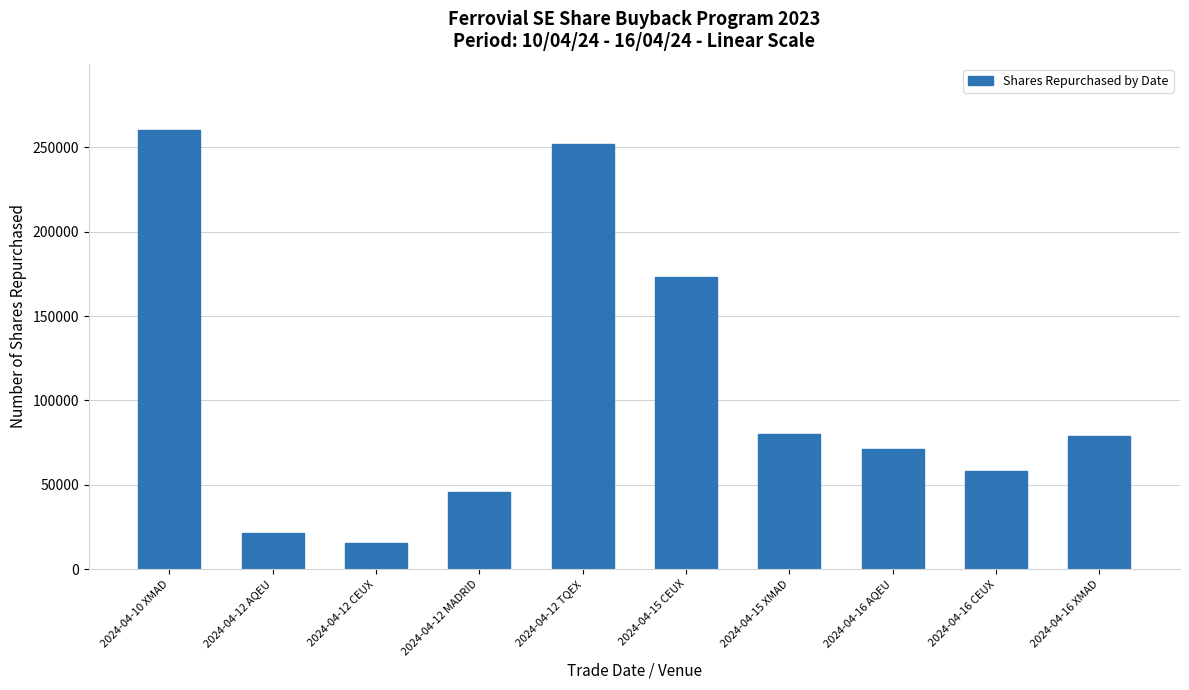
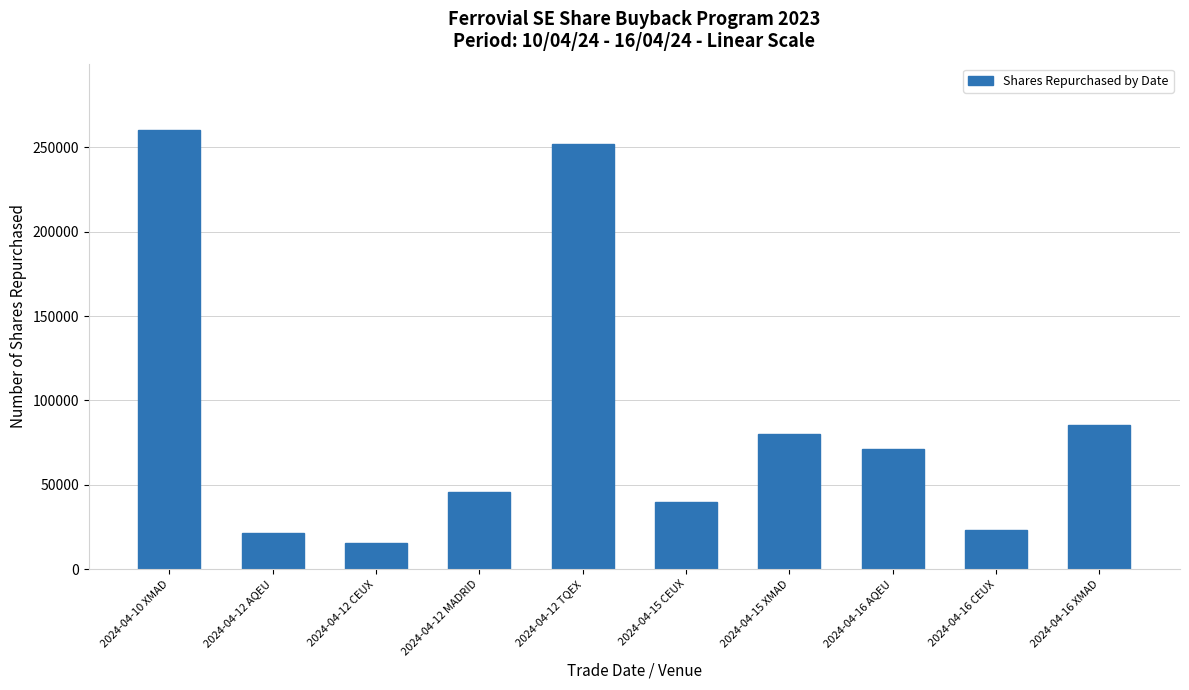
2024-04-15 CEUX: 173000 -> 40000
2024-04-16 CEUX: 58000 -> 23000
2024-04-16 XMAD: 79000 -> 85000
